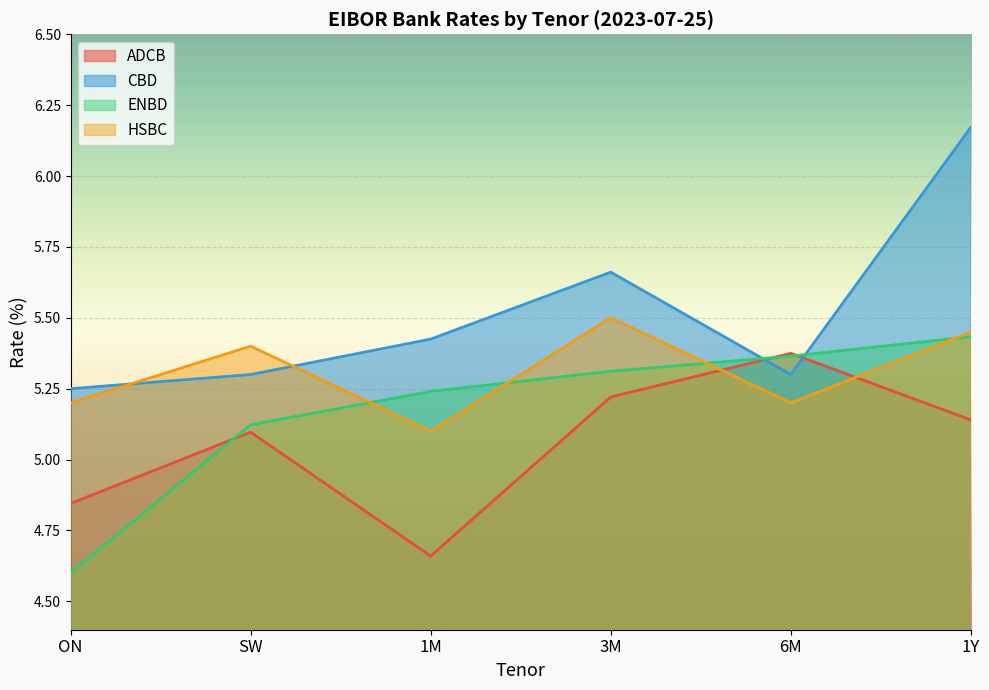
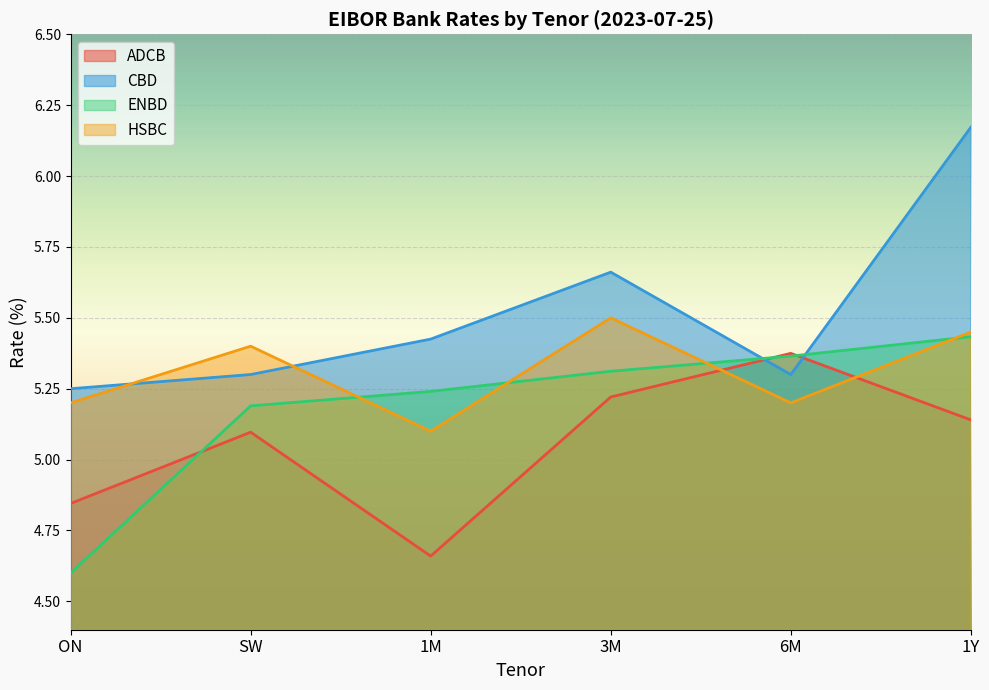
ENBD, SW: 5.12 -> 5.19
